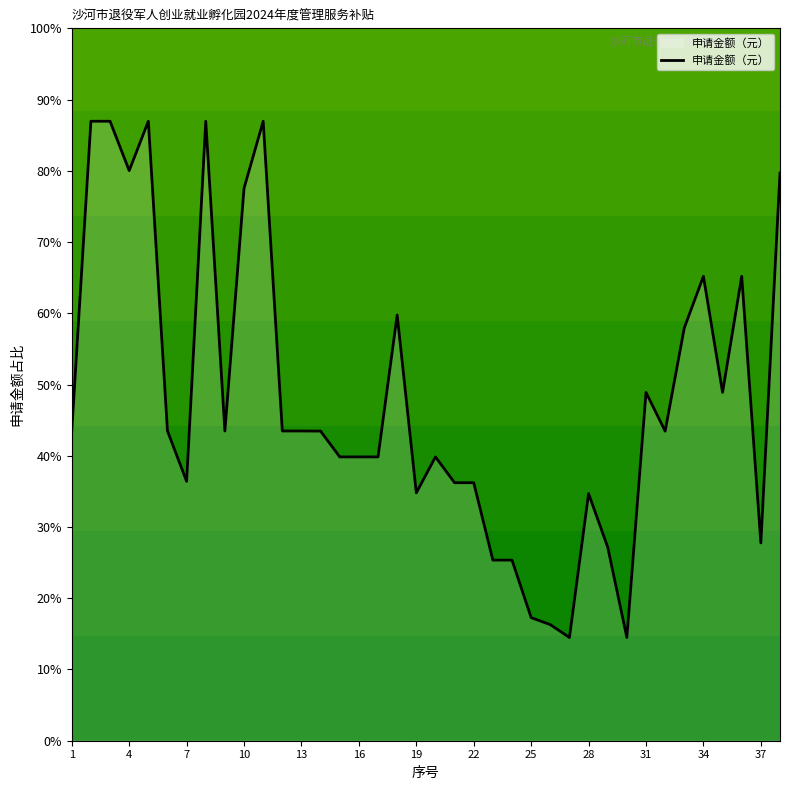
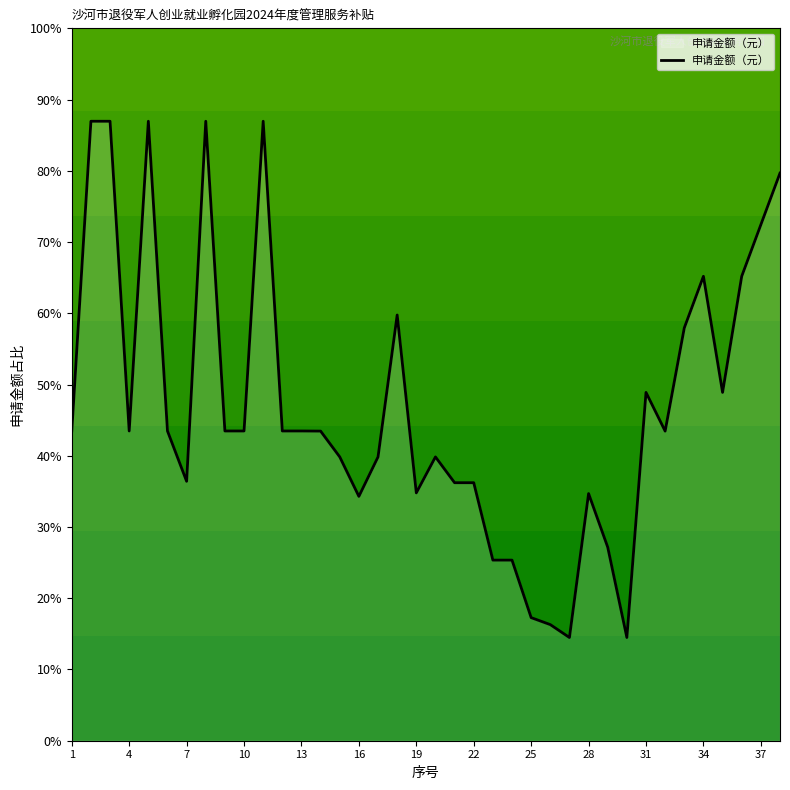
4: 80% -> 43%
10: 78% -> 43%
16: 40% -> 34%
37: 28% -> 72%
